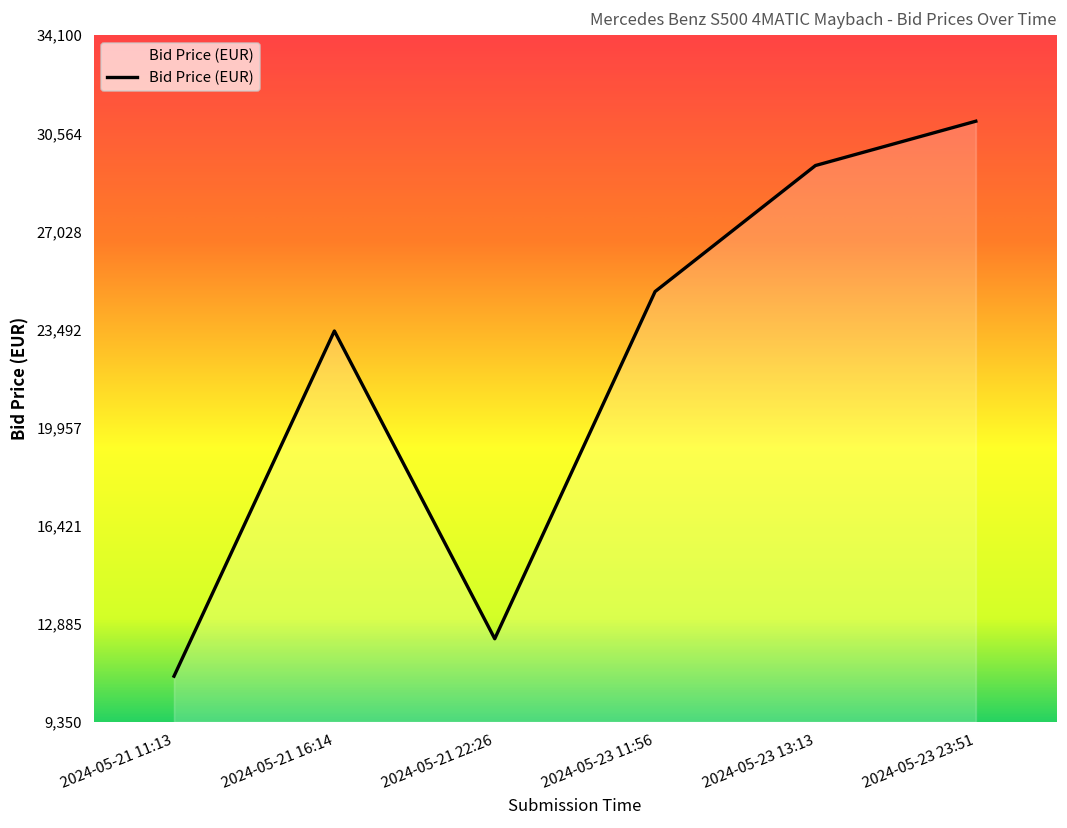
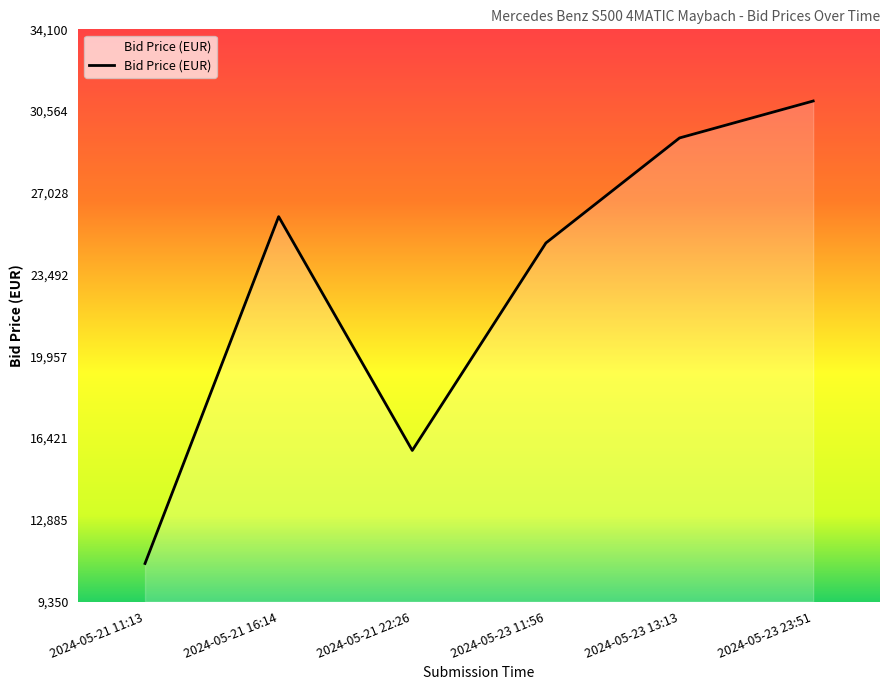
2024-05-21 16:14: 23,400 -> 26,000
2024-05-21 22:26: 12,300 -> 15,900
